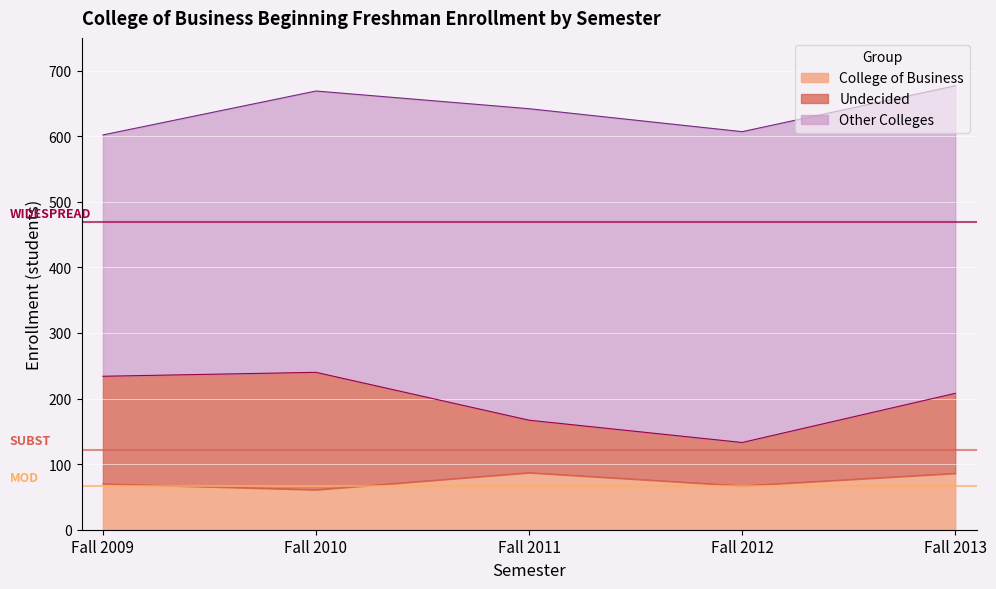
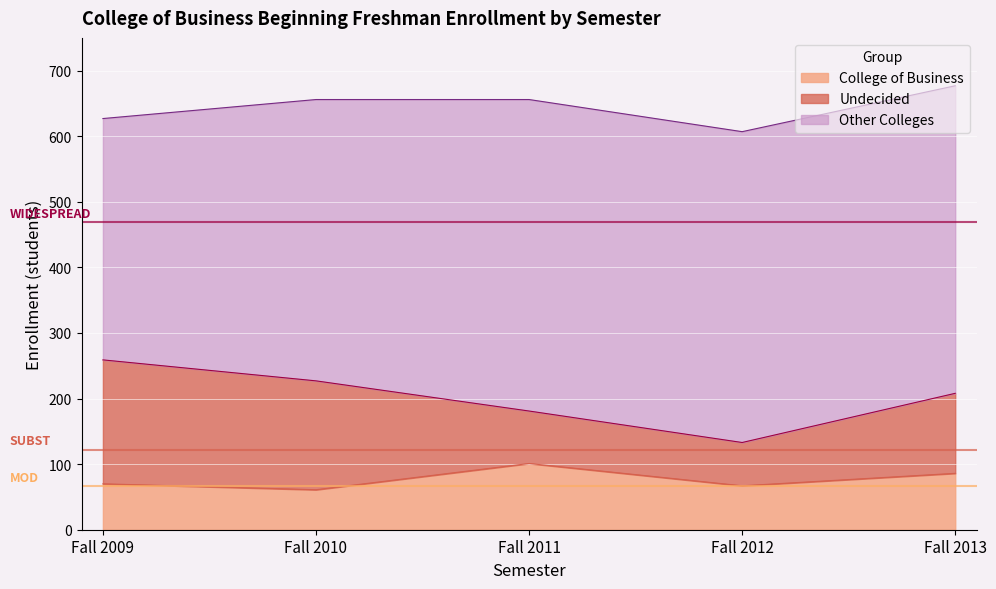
Undecided, Fall 2009: 160 -> 190
Undecided, Fall 2010: 180 -> 170
College of Business, Fall 2011: 90 -> 100
